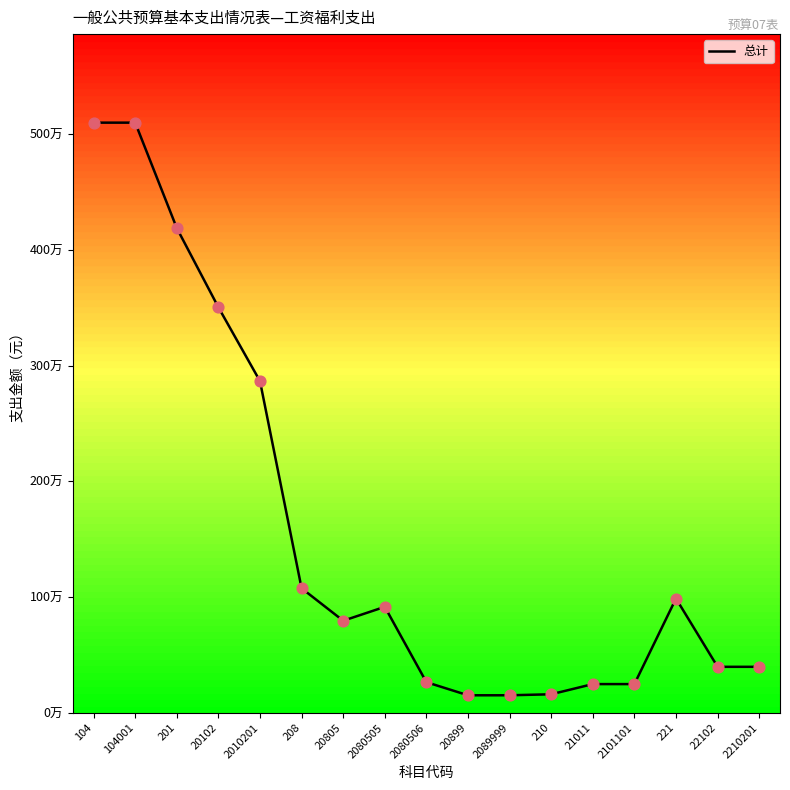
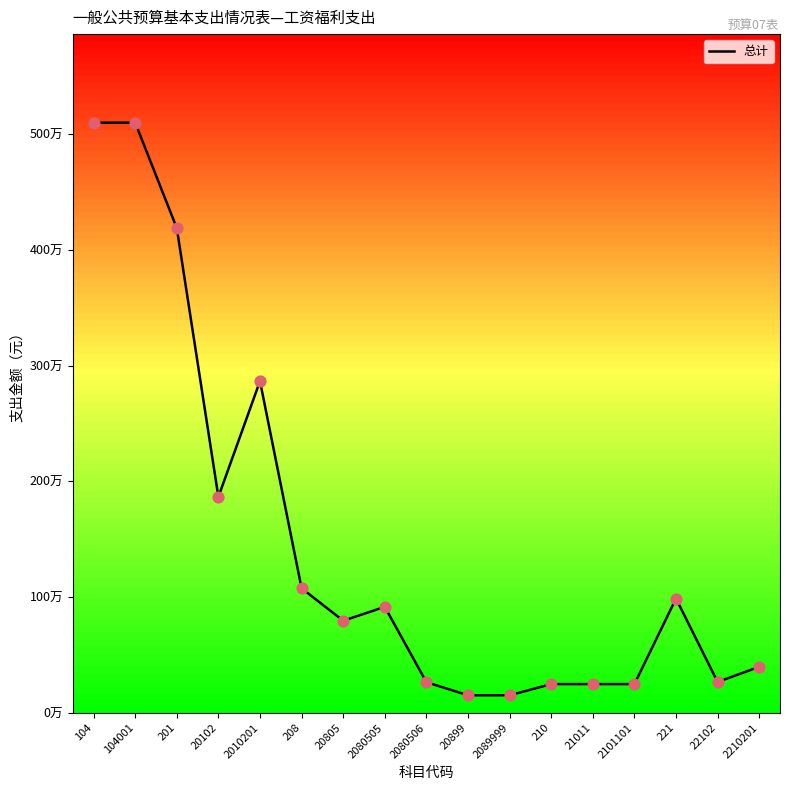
20102: 350万 -> 187万
210: 16万 -> 25万
22102: 40万 -> 27万
